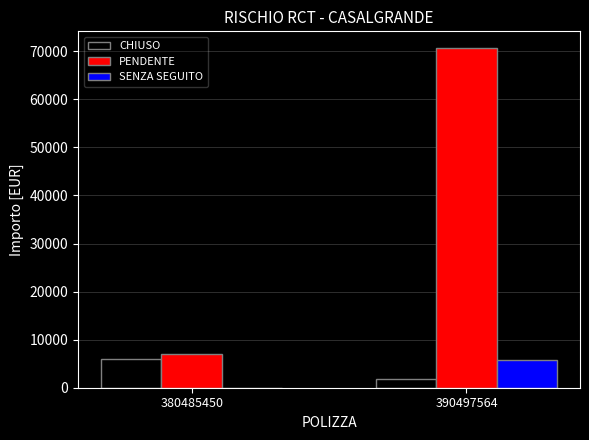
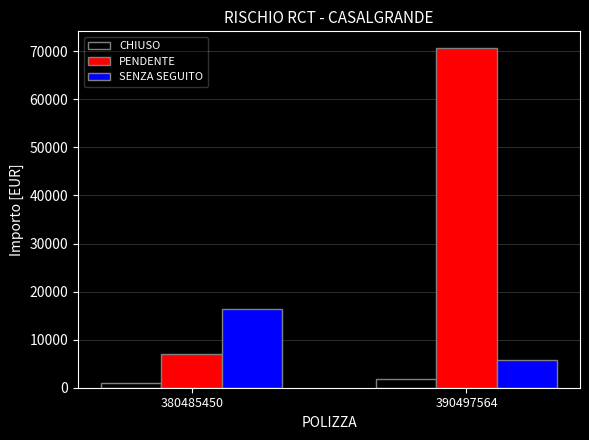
CHIUSO, 380485450: 6000 -> 1000
SENZA SEGUITO, 380485450: 0 -> 16000
